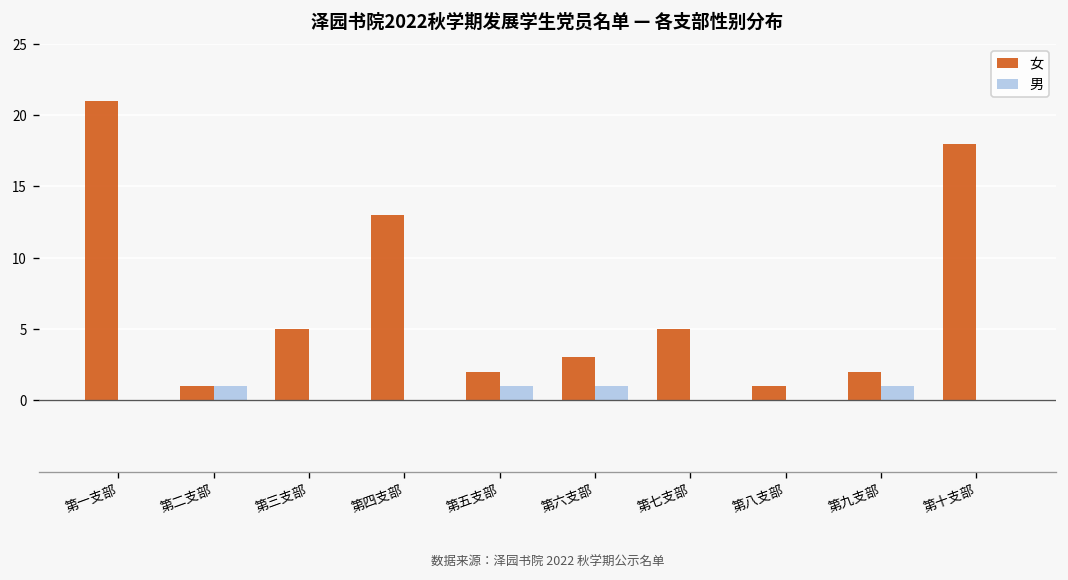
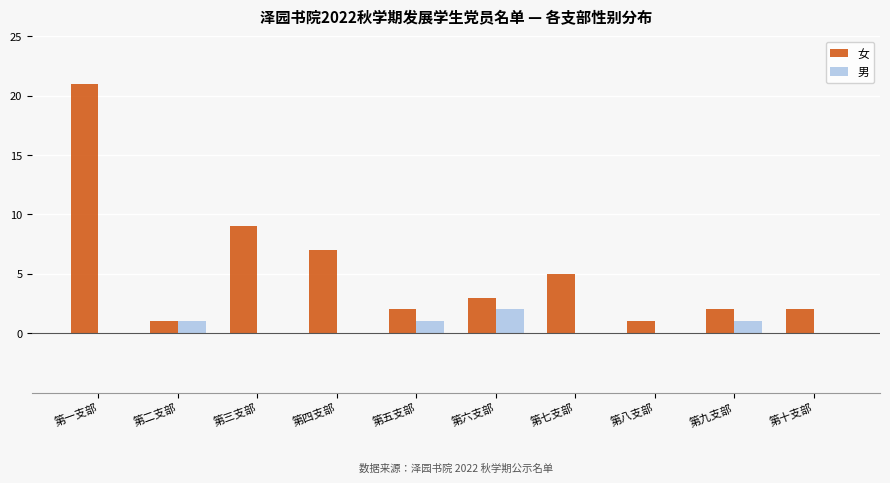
女, 第三支部: 5 -> 9
女, 第四支部: 13 -> 7
男, 第六支部: 1 -> 2
女, 第十支部: 18 -> 2
